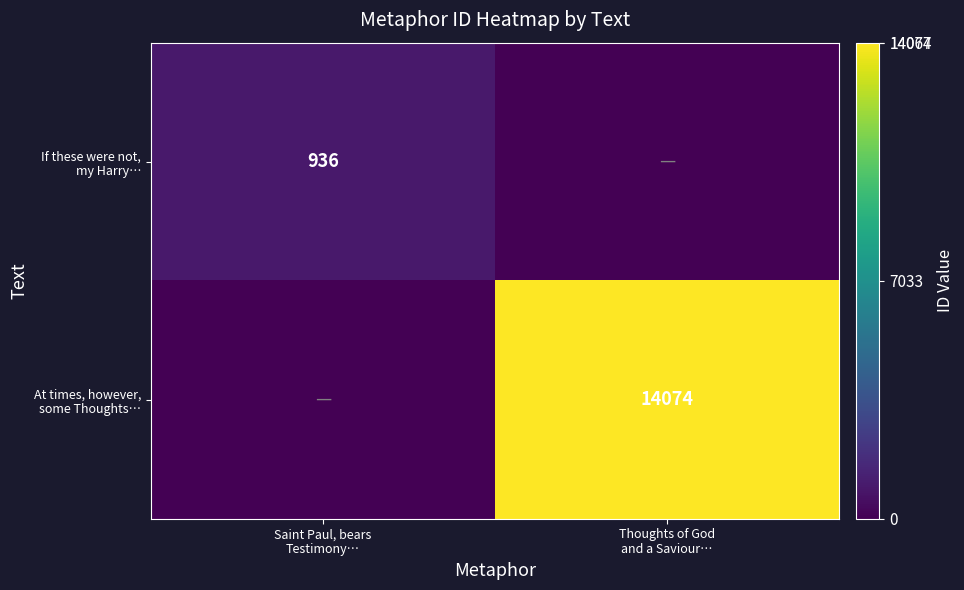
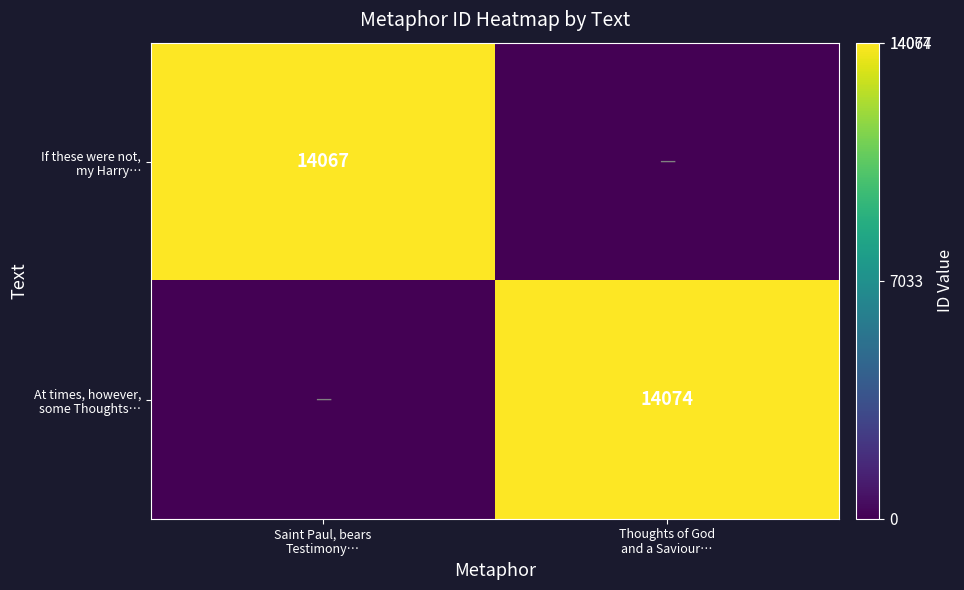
If these were not, my Harry…, Saint Paul, bears Testimony…: 936 -> 14067
